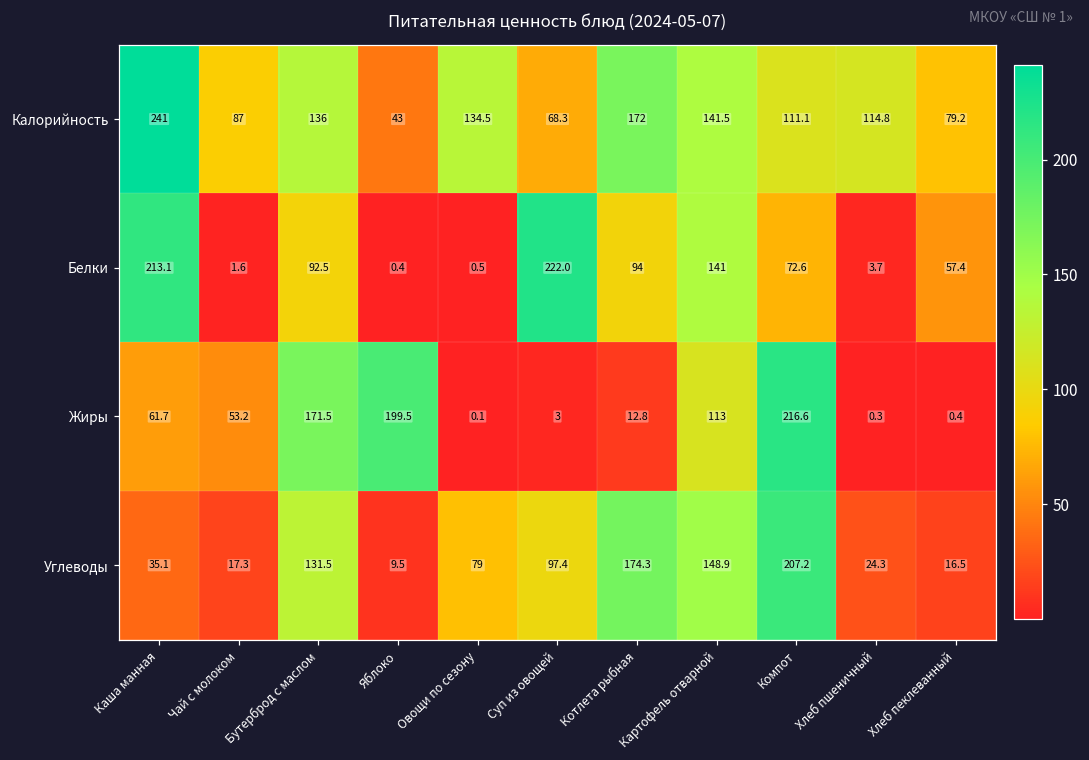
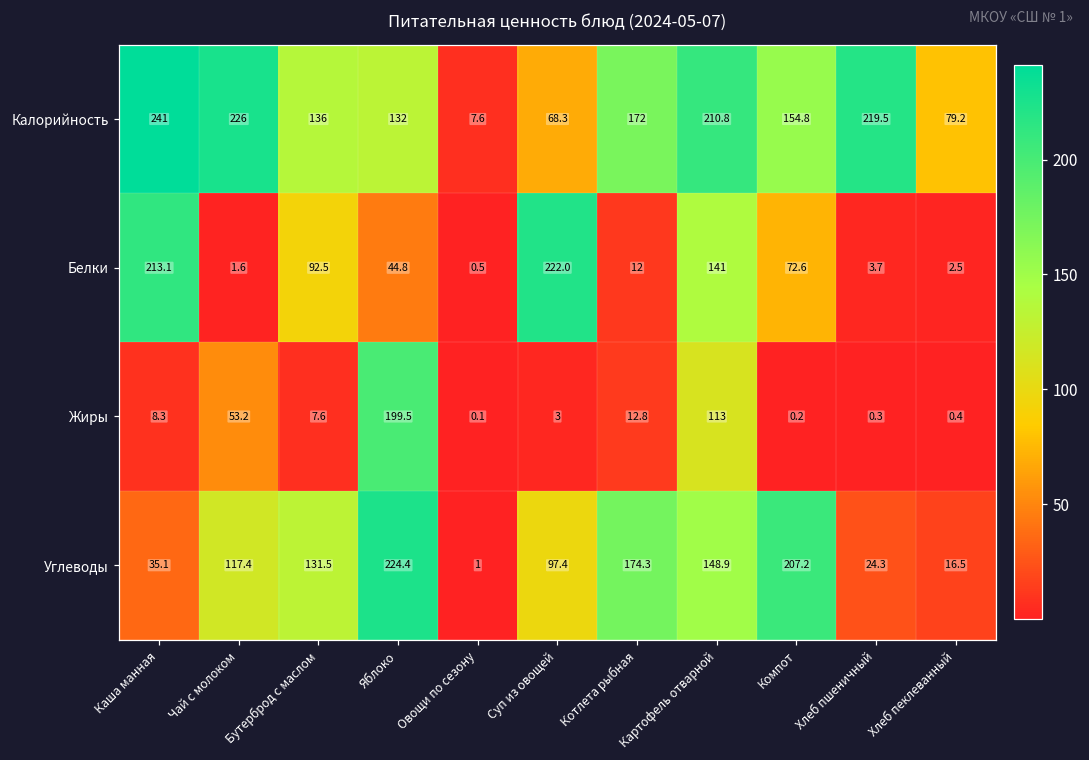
Калорийность, Чай с молоком: 87 -> 226
Калорийность, Яблоко: 43 -> 132
Калорийность, Овощи по сезону: 134.5 -> 7.6
Калорийность, Картофель отварной: 141.5 -> 210.8
Калорийность, Компот: 111.1 -> 154.8
Калорийность, Хлеб пшеничный: 114.8 -> 219.5
Белки, Яблоко: 0.4 -> 44.8
Белки, Котлета рыбная: 94 -> 12
Белки, Хлеб пеклеванный: 57.4 -> 2.5
Жиры, Каша манная: 61.7 -> 8.3
Жиры, Бутерброд с маслом: 171.5 -> 7.6
Жиры, Компот: 216.6 -> 0.2
Углеводы, Чай с молоком: 17.3 -> 117.4
Углеводы, Яблоко: 9.5 -> 224.4
Углеводы, Овощи по сезону: 79 -> 1
